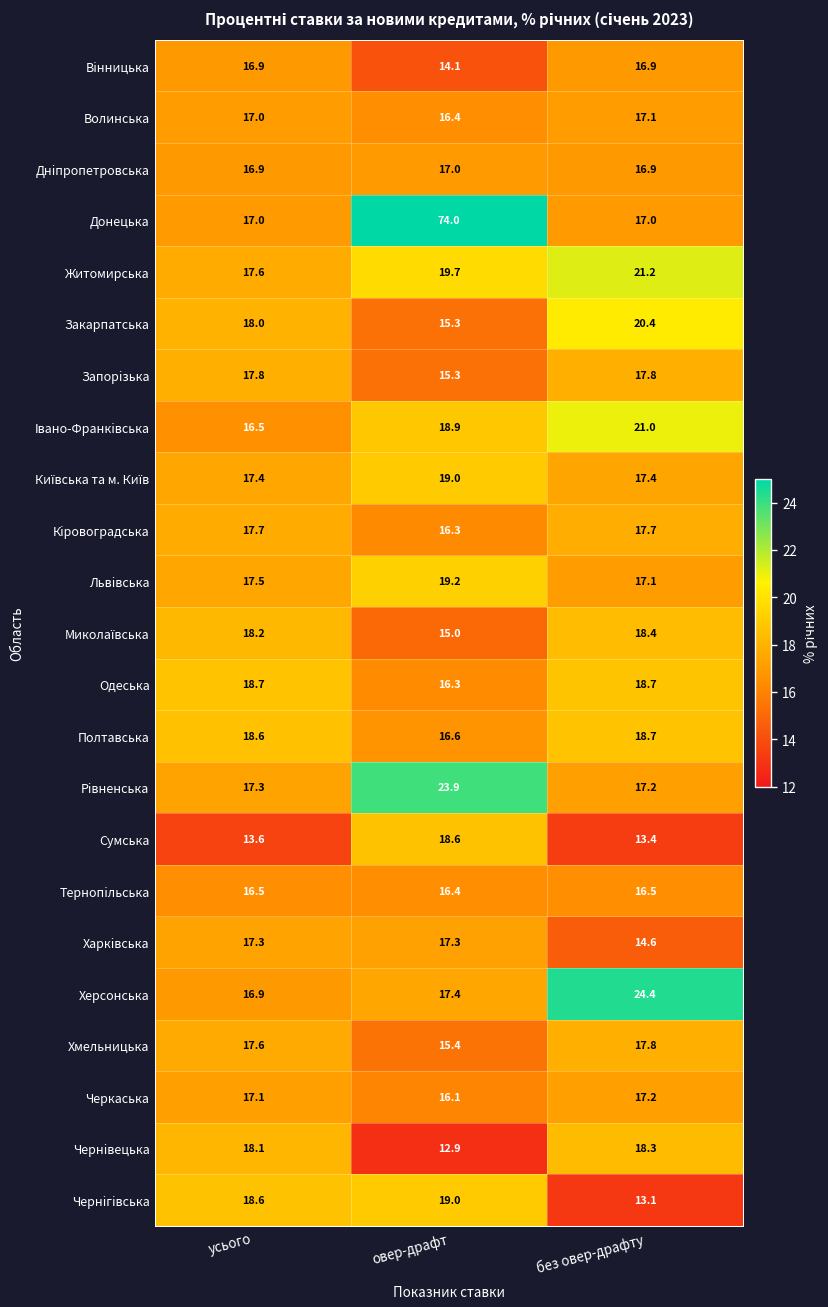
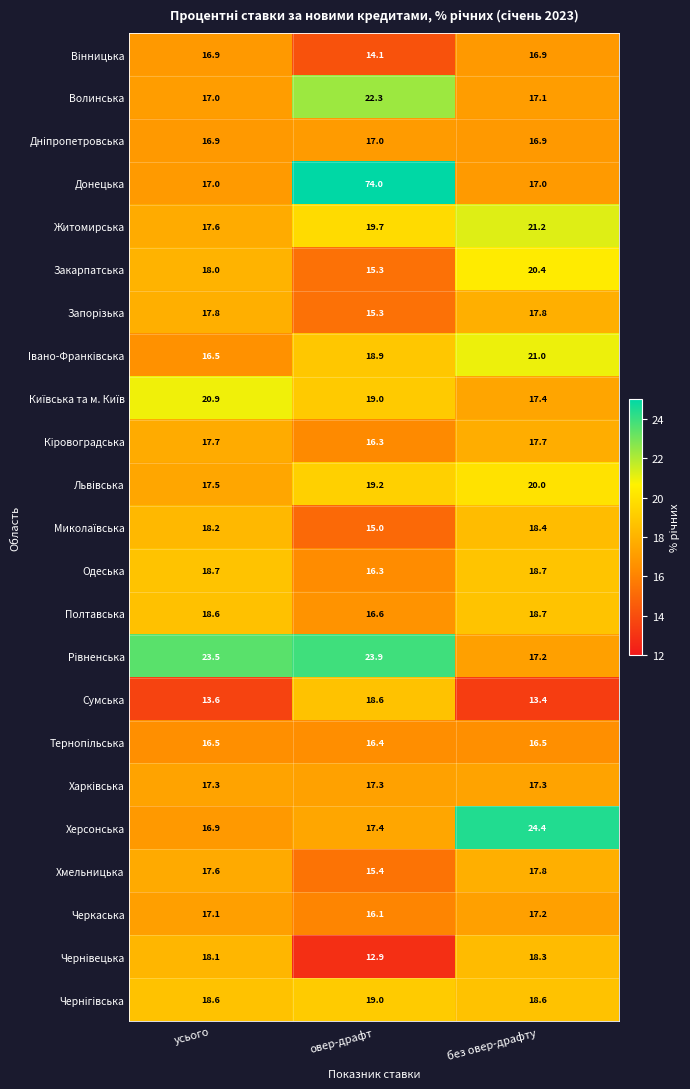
Волинська, овер-драфт: 16.4 -> 22.3
Київська та м. Київ, усього: 17.4 -> 20.9
Львiвська, без овер-драфту: 17.1 -> 20.0
Рiвненська, усього: 17.3 -> 23.5
Харкiвська, без овер-драфту: 14.6 -> 17.3
Чернiгiвська, без овер-драфту: 13.1 -> 18.6
